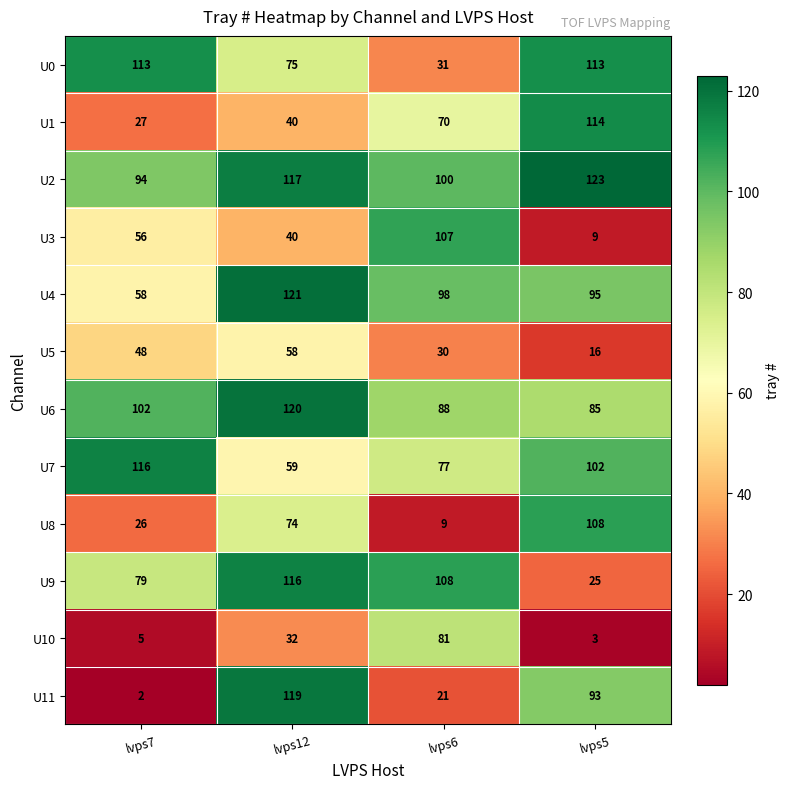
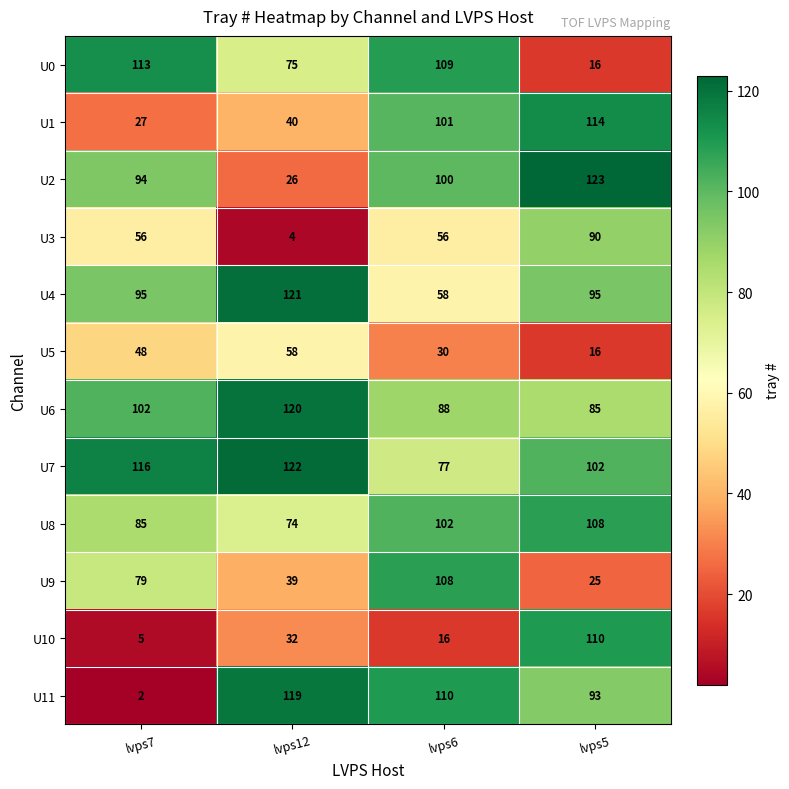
U0, lvps6: 31 -> 109
U0, lvps5: 113 -> 16
U1, lvps6: 70 -> 101
U2, lvps12: 117 -> 26
U3, lvps12: 40 -> 4
U3, lvps6: 107 -> 56
U3, lvps5: 9 -> 90
U4, lvps7: 58 -> 95
U4, lvps6: 98 -> 58
U7, lvps12: 59 -> 122
U8, lvps7: 26 -> 85
U8, lvps6: 9 -> 102
U9, lvps12: 116 -> 39
U10, lvps6: 81 -> 16
U10, lvps5: 3 -> 110
U11, lvps6: 21 -> 110
